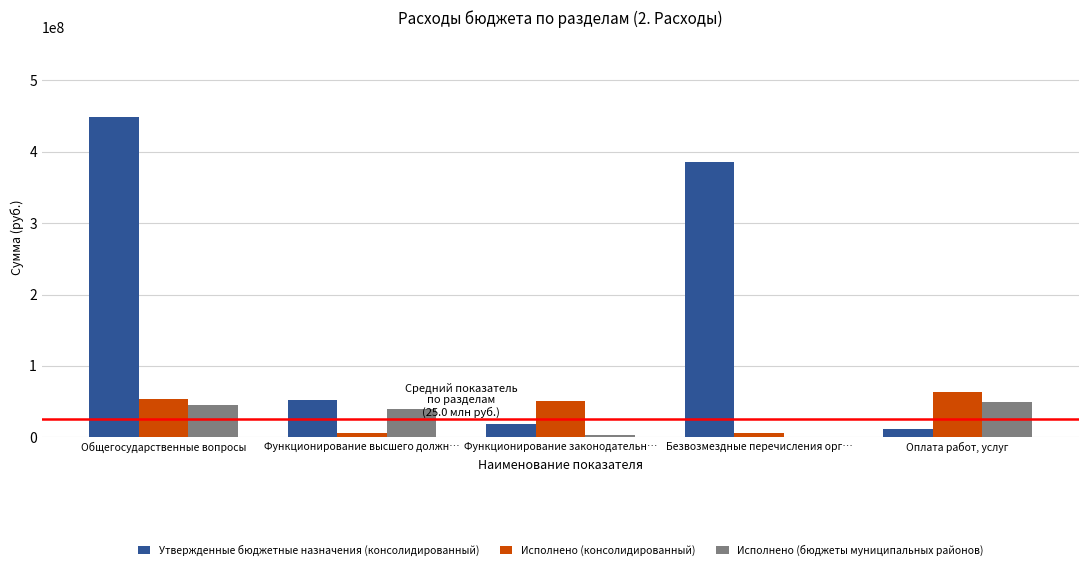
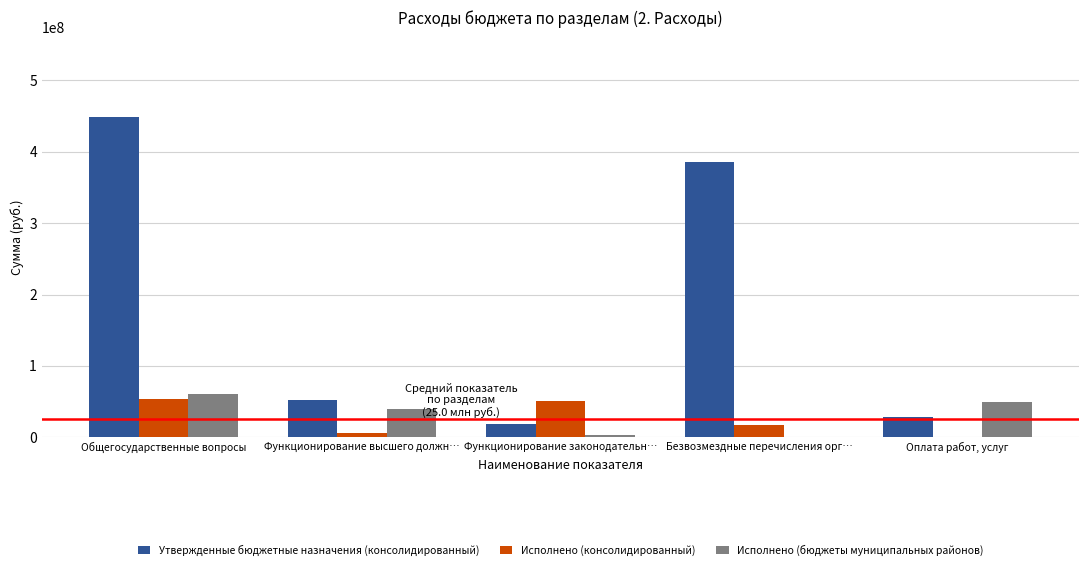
Исполнено (бюджеты муниципальных районов), Общегосударственные вопросы: 50000000 -> 60000000
Исполнено (консолидированный), Безвозмездные перечисления орг…: 10000000 -> 20000000
Утвержденные бюджетные назначения (консолидированный), Оплата работ, услуг: 10000000 -> 30000000
Исполнено (консолидированный), Оплата работ, услуг: 60000000 -> 0
